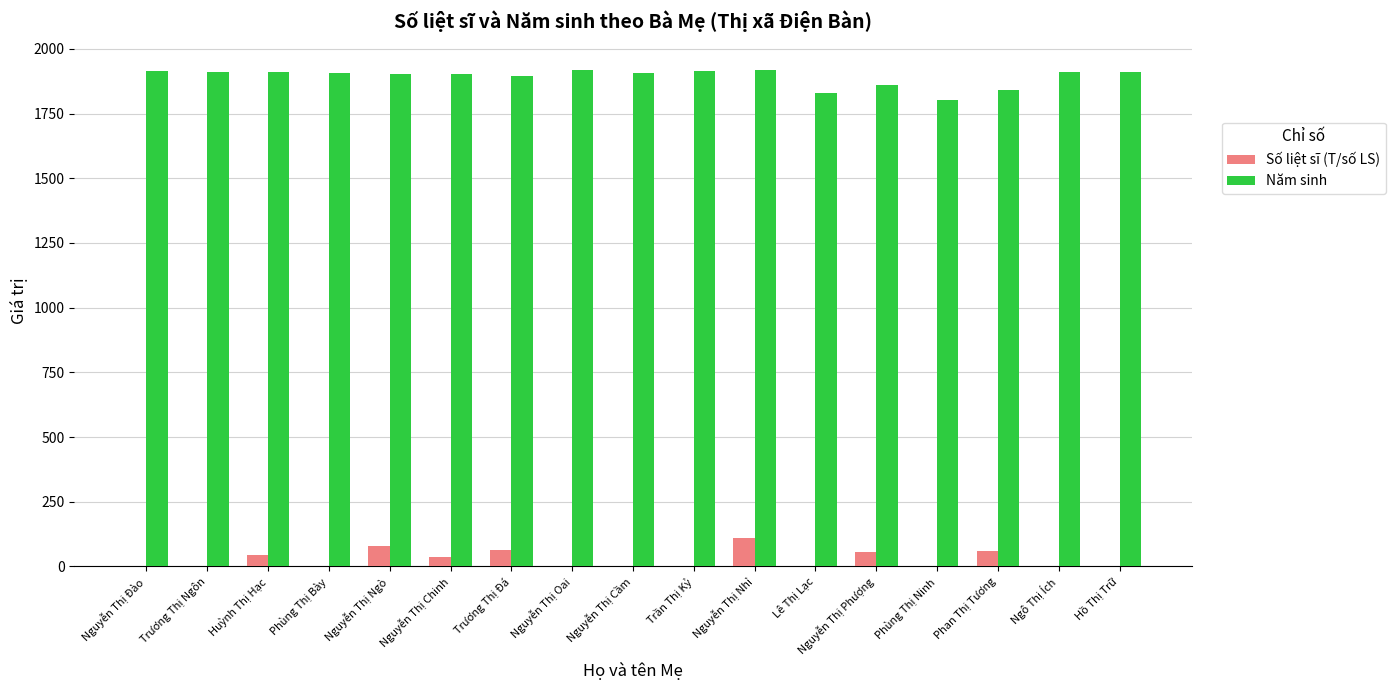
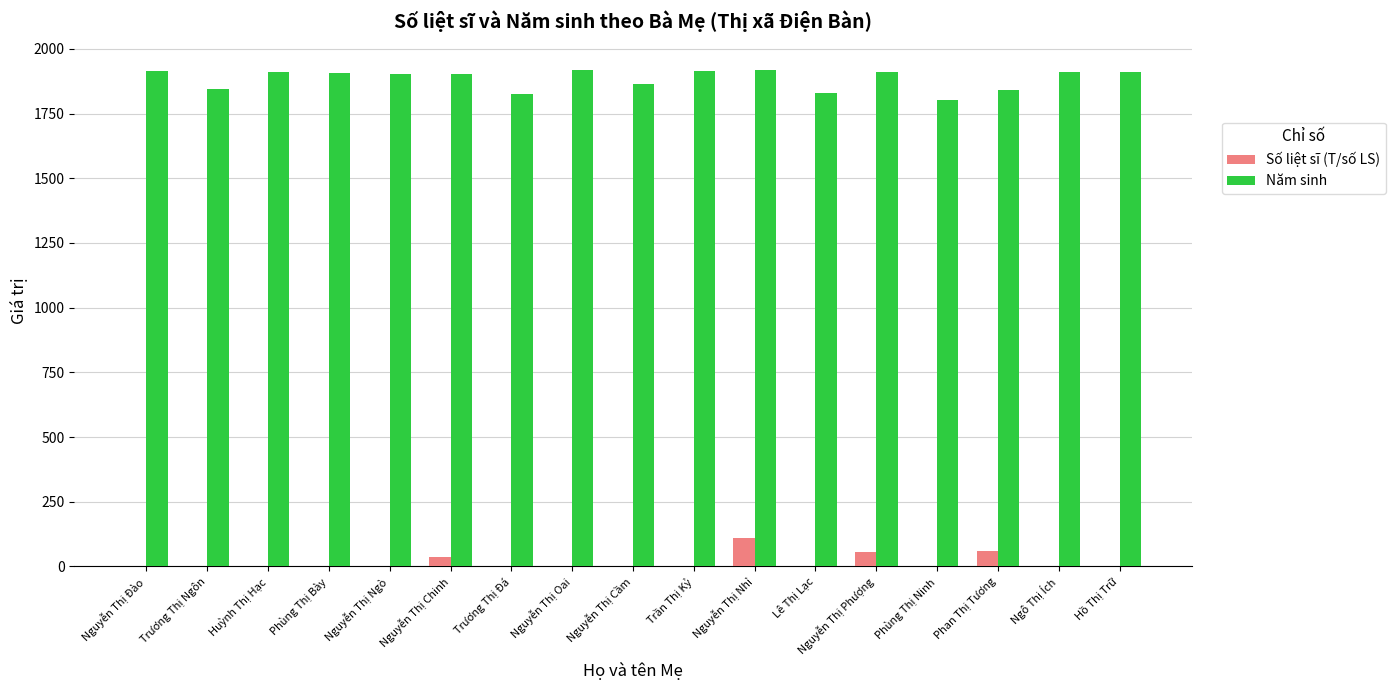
Năm sinh, Trương Thị Ngôn: 1910 -> 1850
Số liệt sĩ (T/số LS), Huỳnh Thị Hạc: 40 -> 0
Số liệt sĩ (T/số LS), Nguyễn Thị Ngò: 80 -> 0
Số liệt sĩ (T/số LS), Trương Thị Đá: 60 -> 0
Năm sinh, Trương Thị Đá: 1900 -> 1830
Năm sinh, Nguyễn Thị Cầm: 1910 -> 1870
Năm sinh, Nguyễn Thị Phượng: 1860 -> 1910
